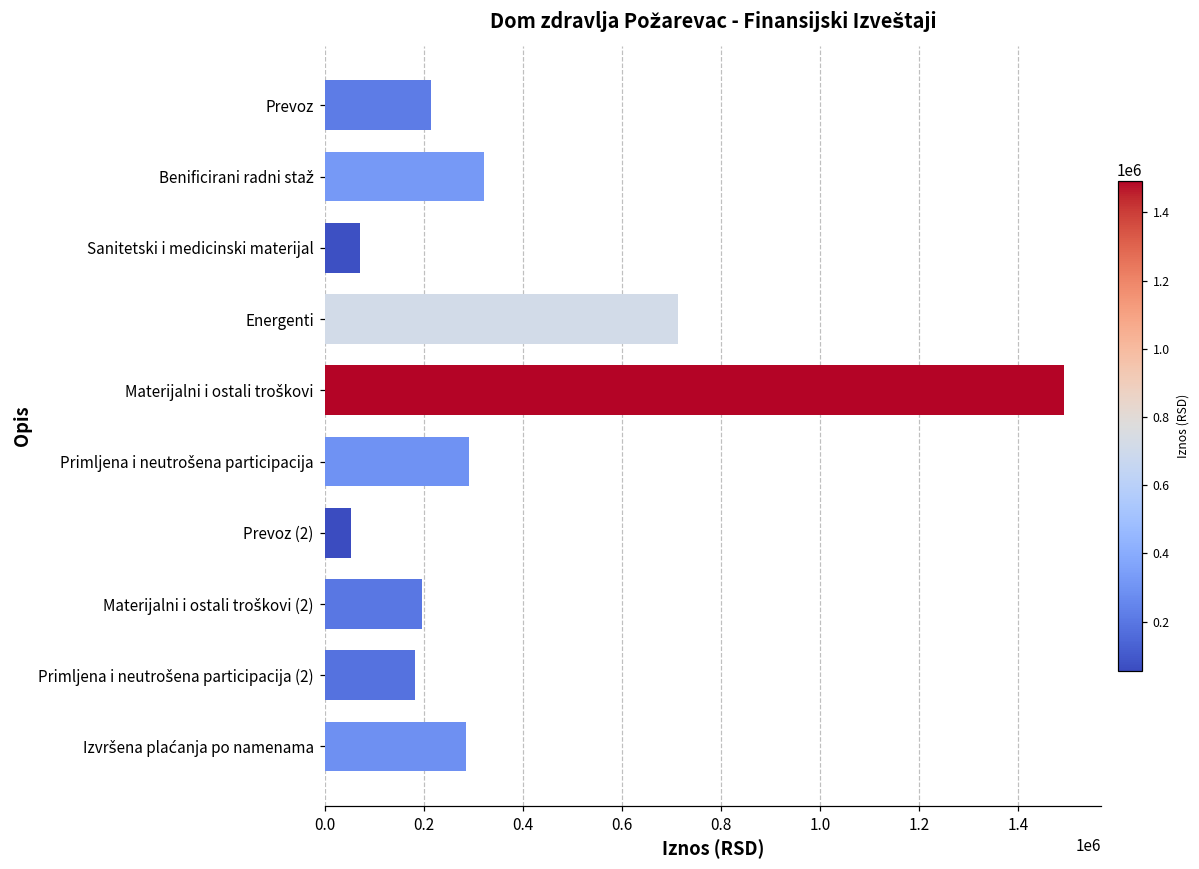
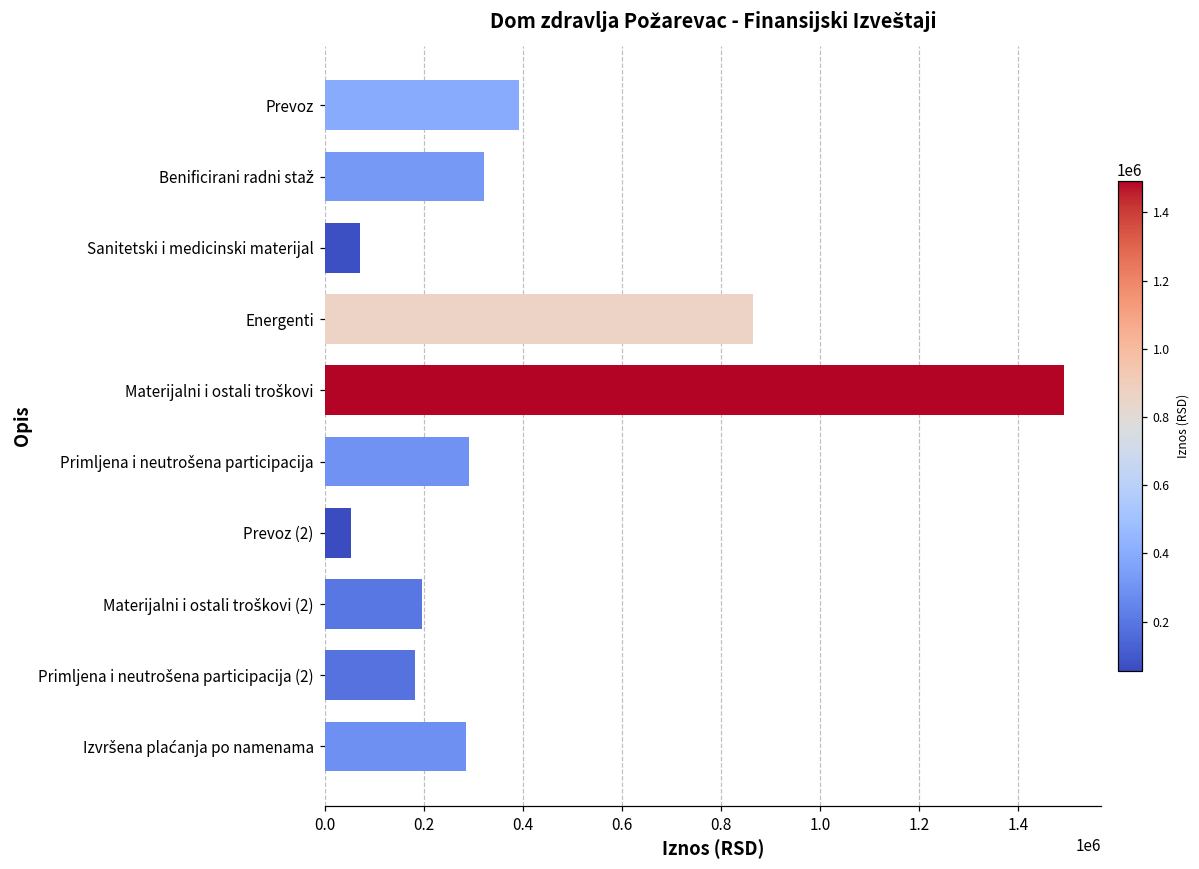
Prevoz: 210000 -> 390000
Energenti: 710000 -> 860000
